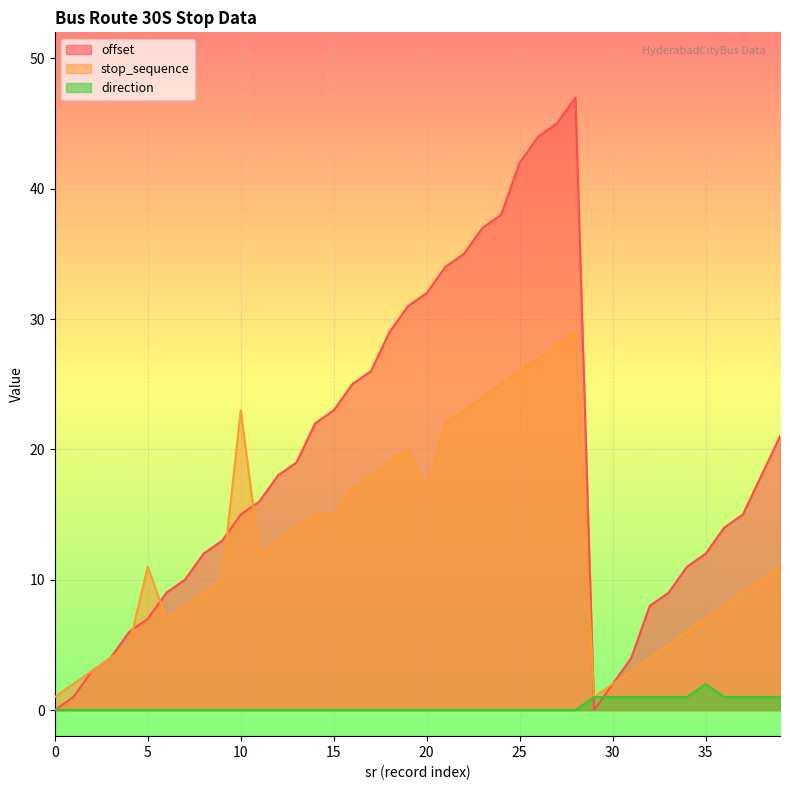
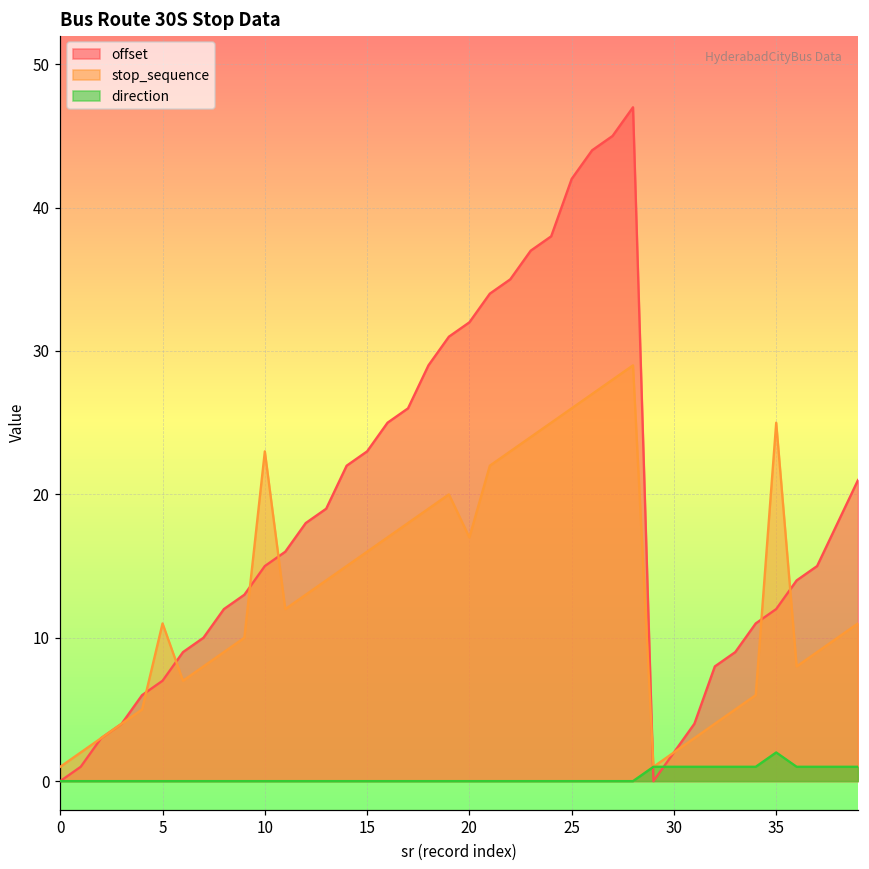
stop_sequence, 15: 15 -> 16
stop_sequence, 35: 7 -> 25
